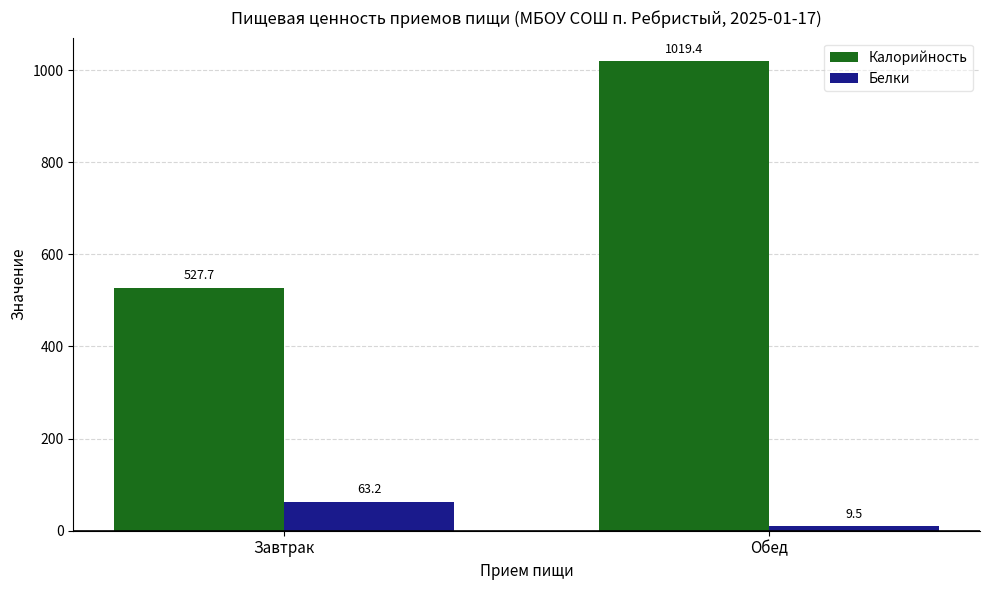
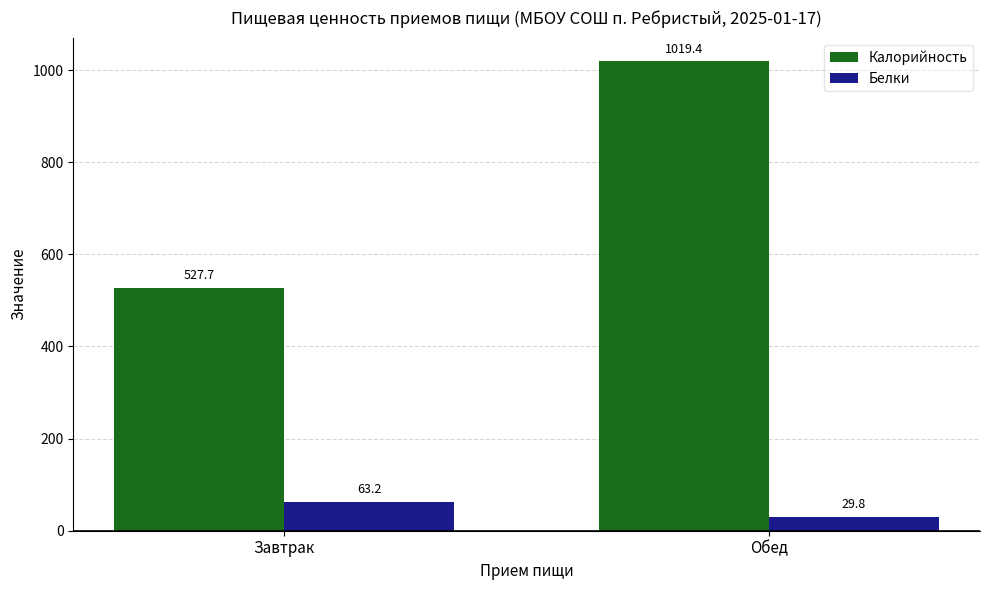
Белки, Обед: 9.5 -> 29.8
